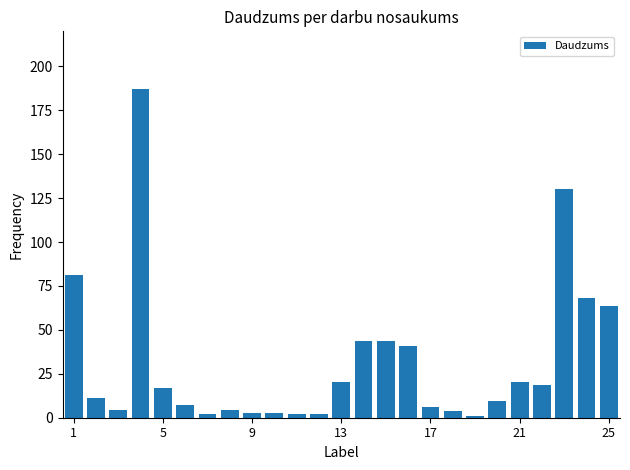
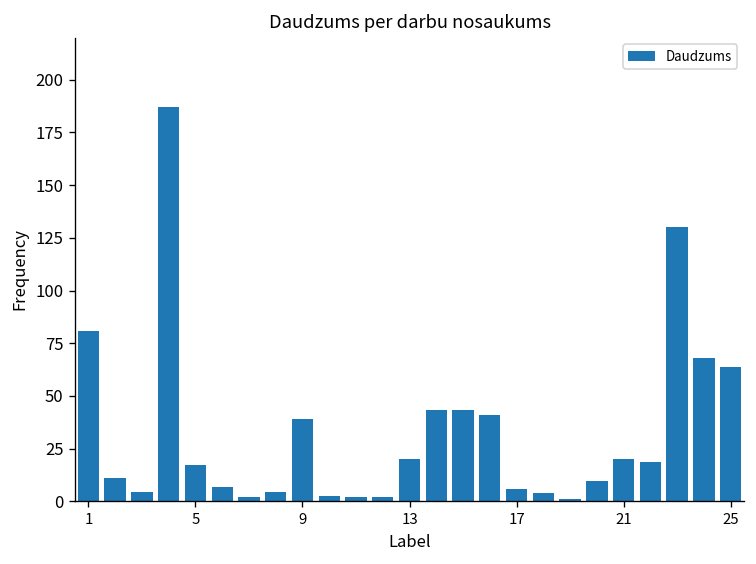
9: 3 -> 39
